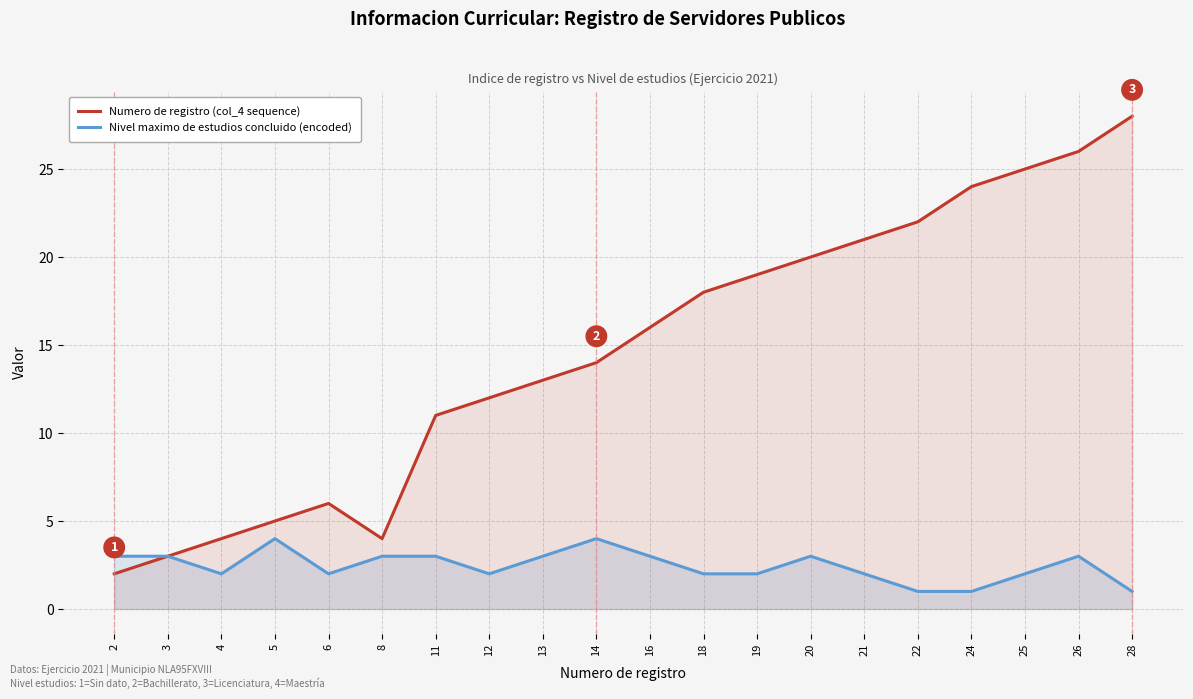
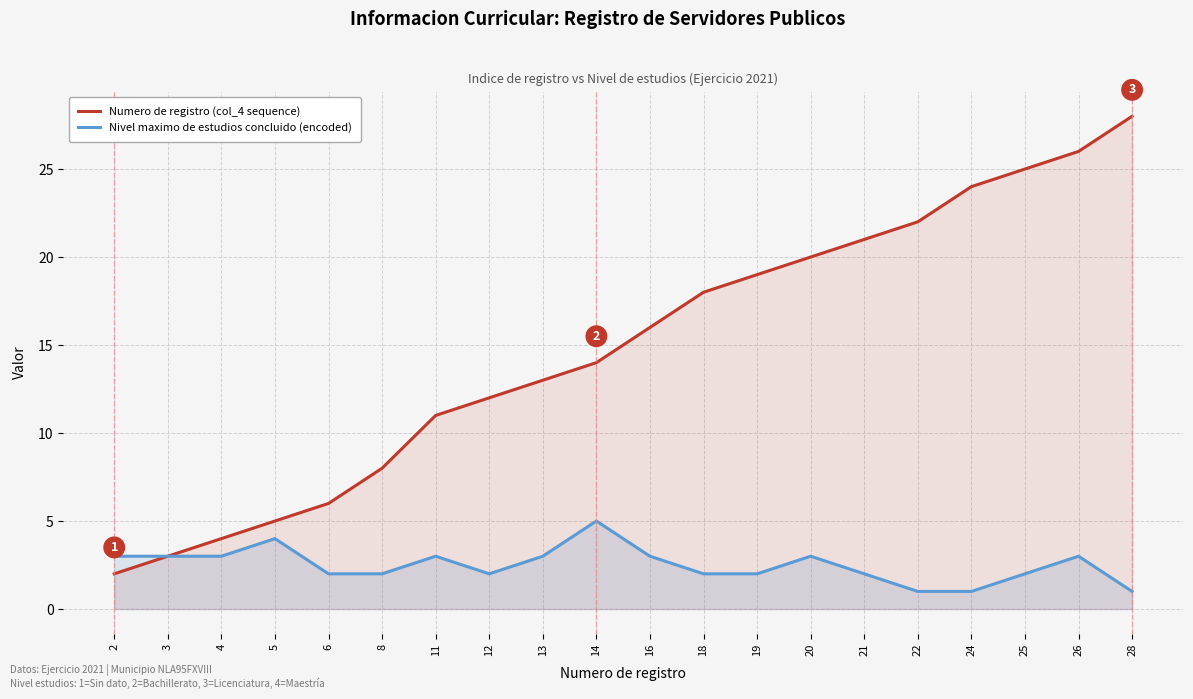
Nivel maximo de estudios concluido (encoded), 4: 2 -> 3
Numero de registro (col_4 sequence), 8: 4 -> 8
Nivel maximo de estudios concluido (encoded), 8: 3 -> 2
Nivel maximo de estudios concluido (encoded), 14: 4 -> 5
